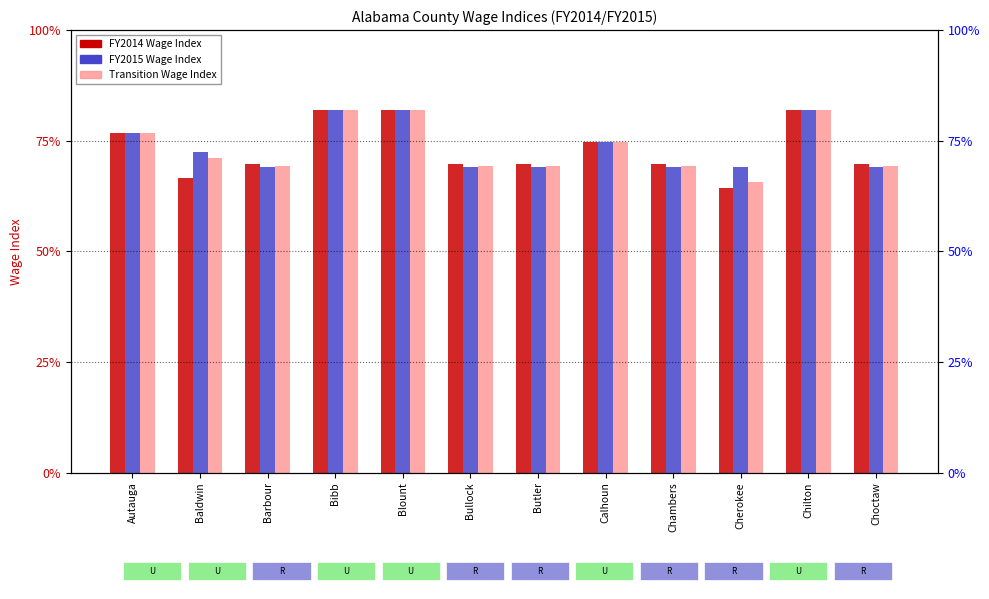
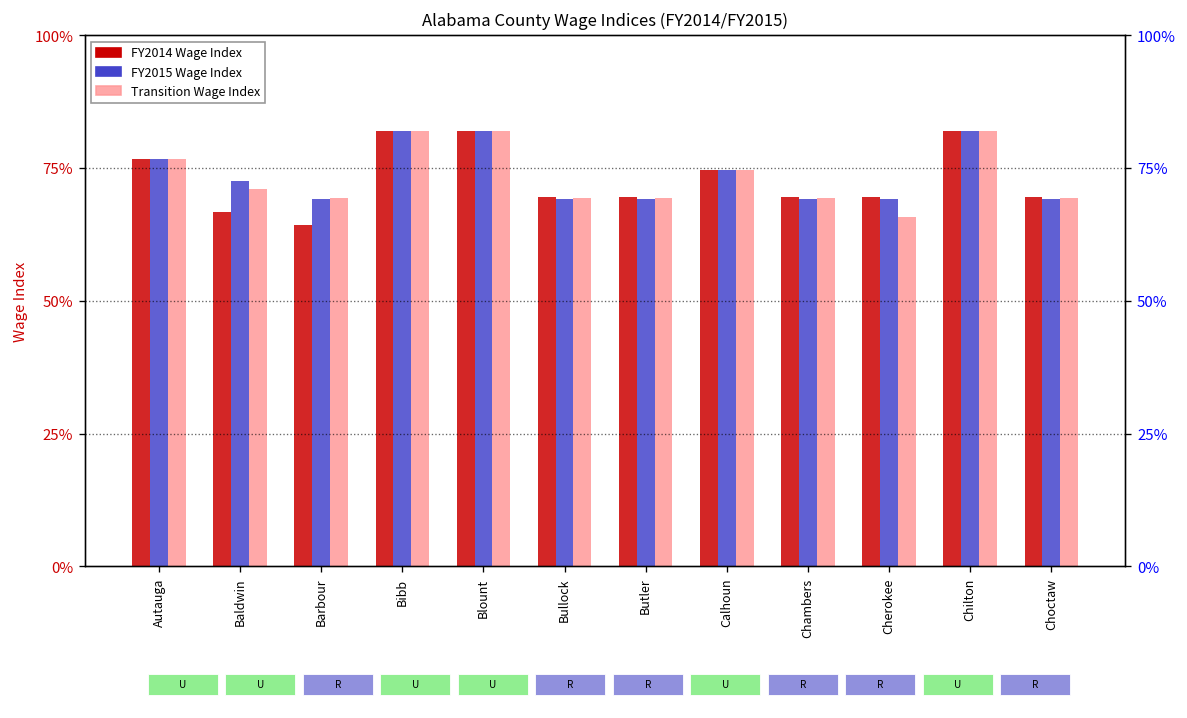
FY2014 Wage Index, Barbour: 70% -> 64%
FY2014 Wage Index, Cherokee: 64% -> 70%
